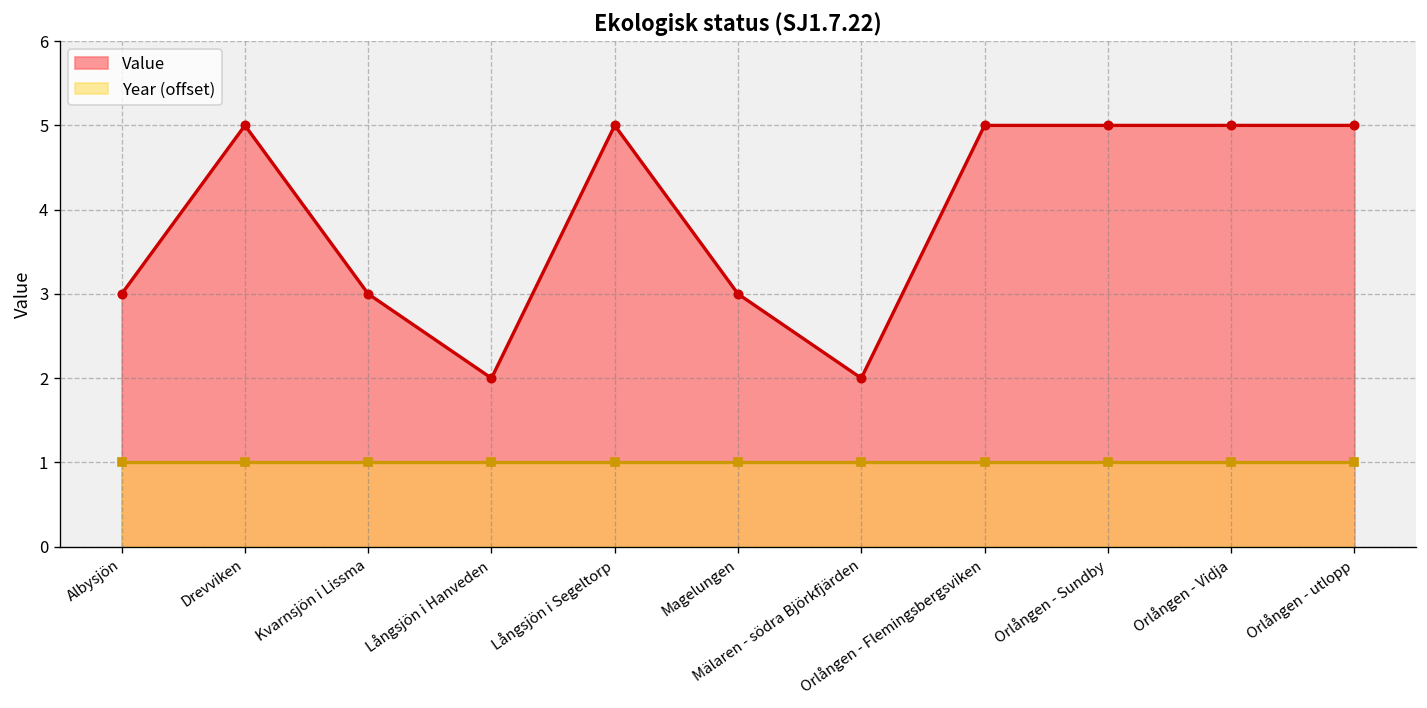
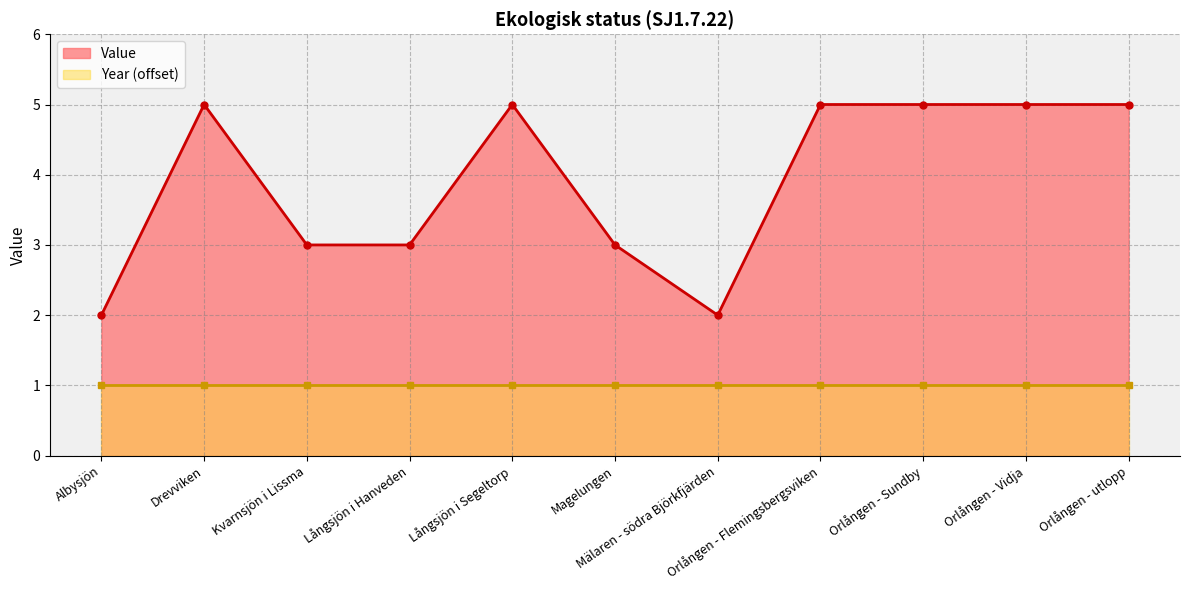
Value, Albysjön: 3 -> 2
Value, Långsjön i Hanveden: 2 -> 3
